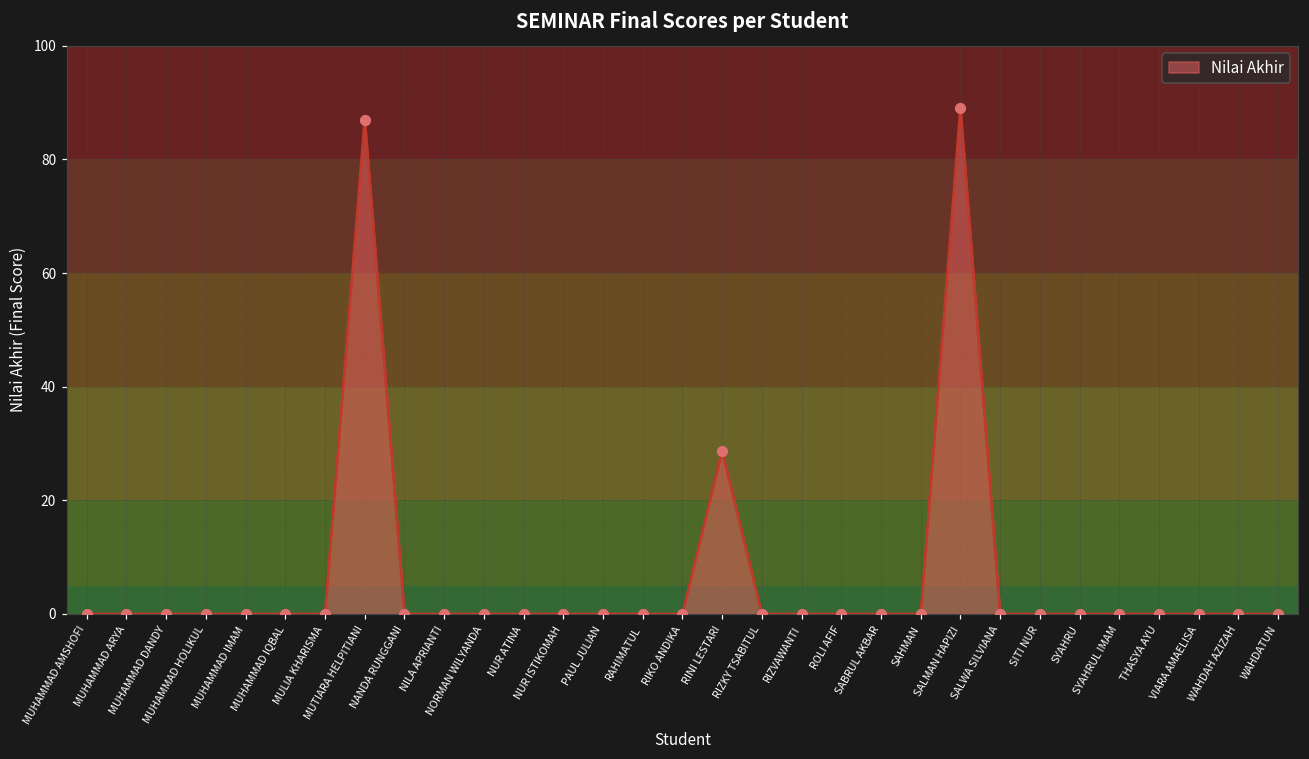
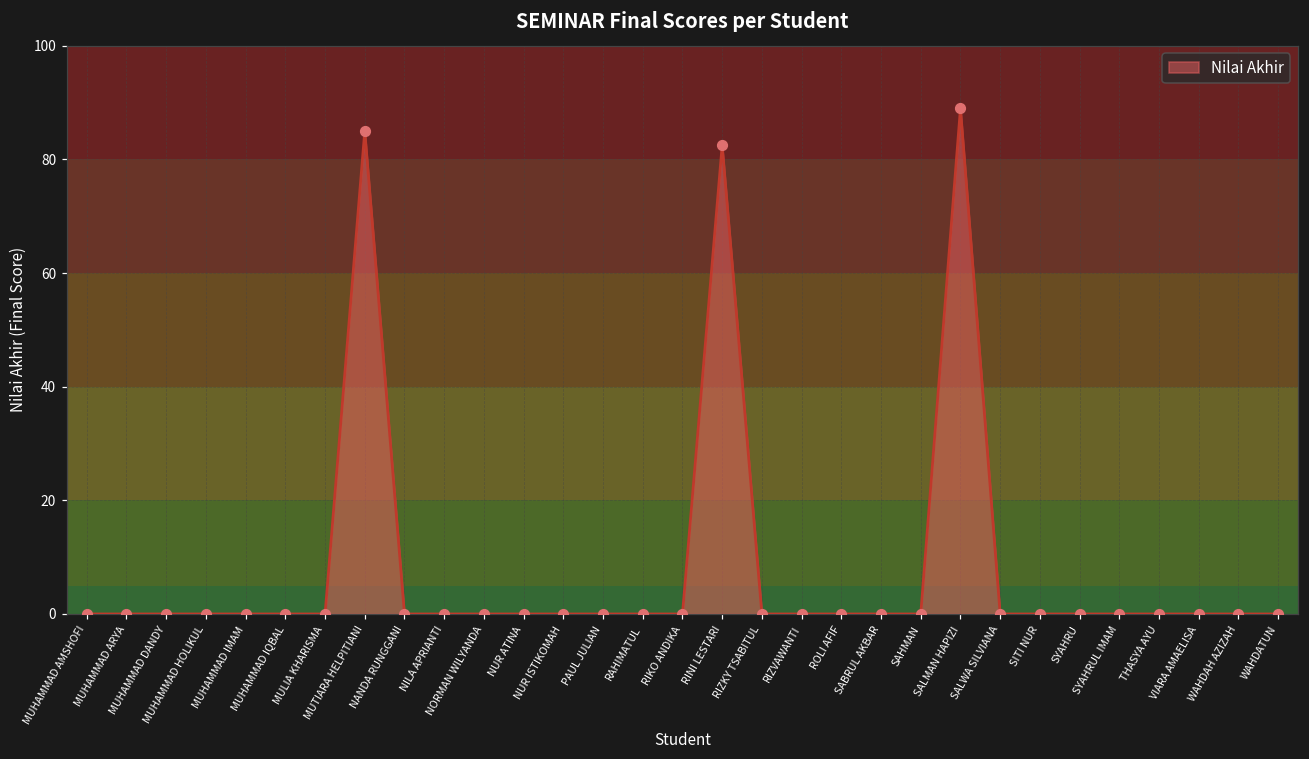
MUTIARA HELPITIANI: 87 -> 85
RINI LESTARI: 29 -> 83
